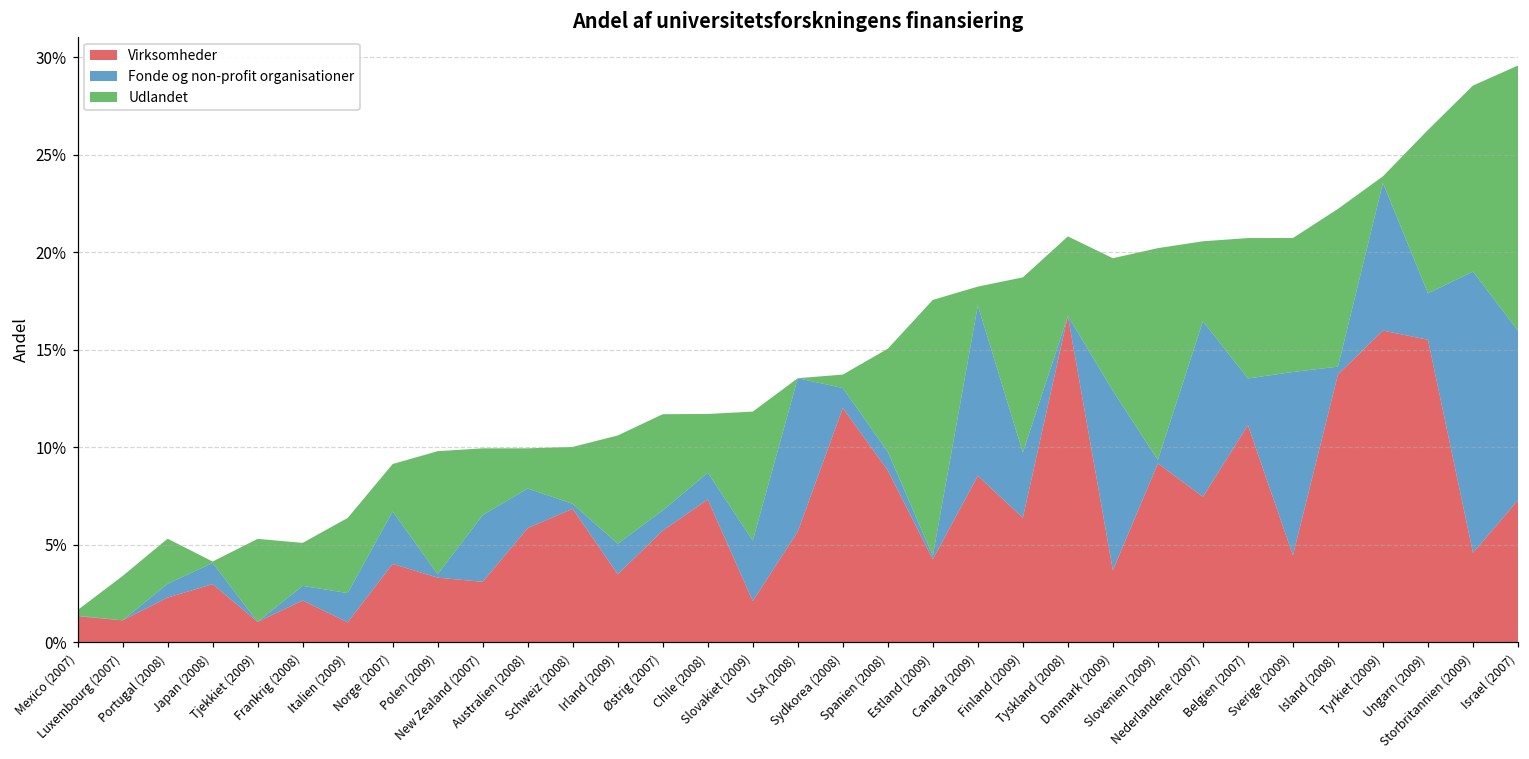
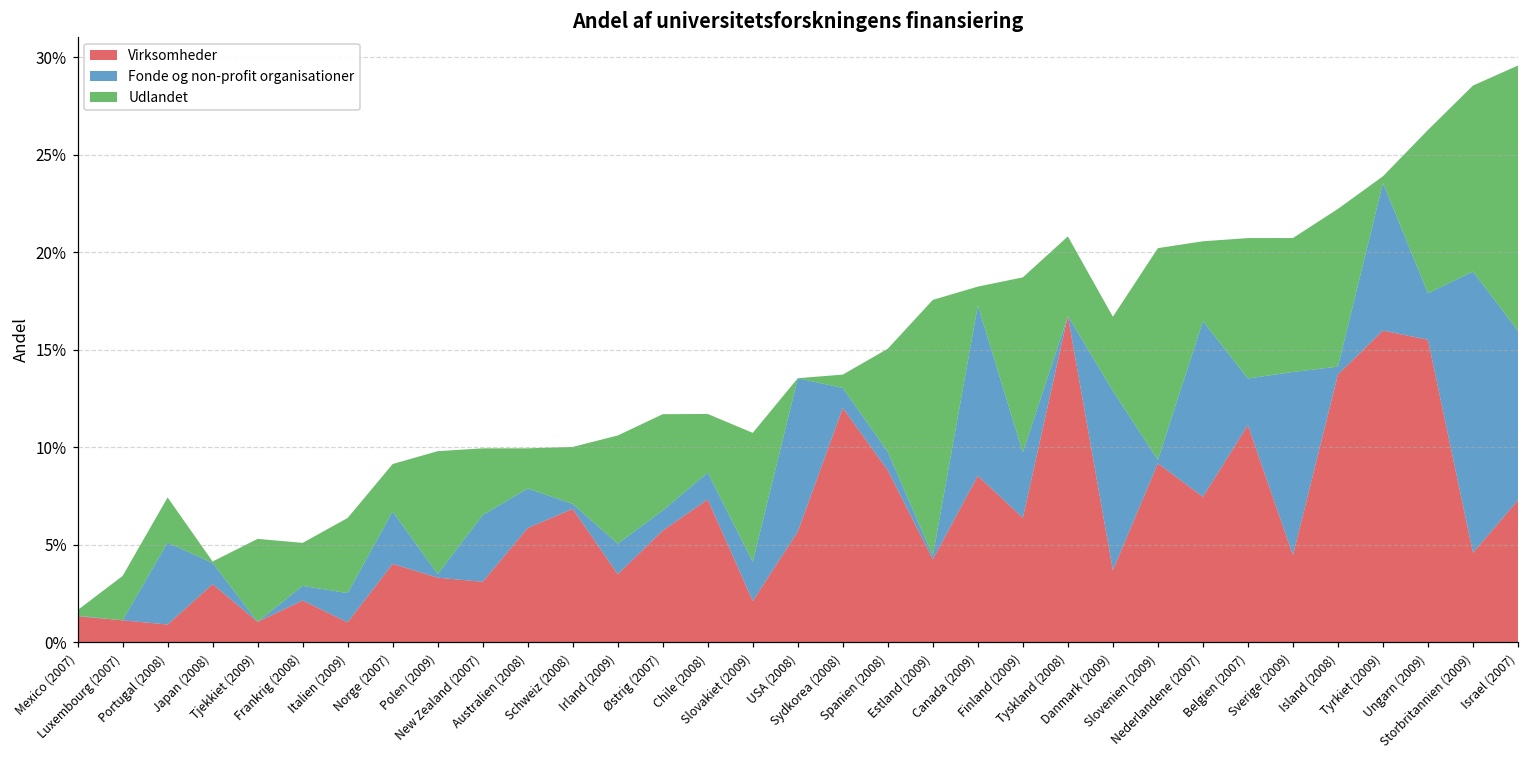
Virksomheder, Portugal (2008): 2.3% -> 0.9%
Fonde og non-profit organisationer, Portugal (2008): 0.7% -> 4.2%
Fonde og non-profit organisationer, Slovakiet (2009): 3.1% -> 2.0%
Udlandet, Danmark (2009): 6.8% -> 3.8%
